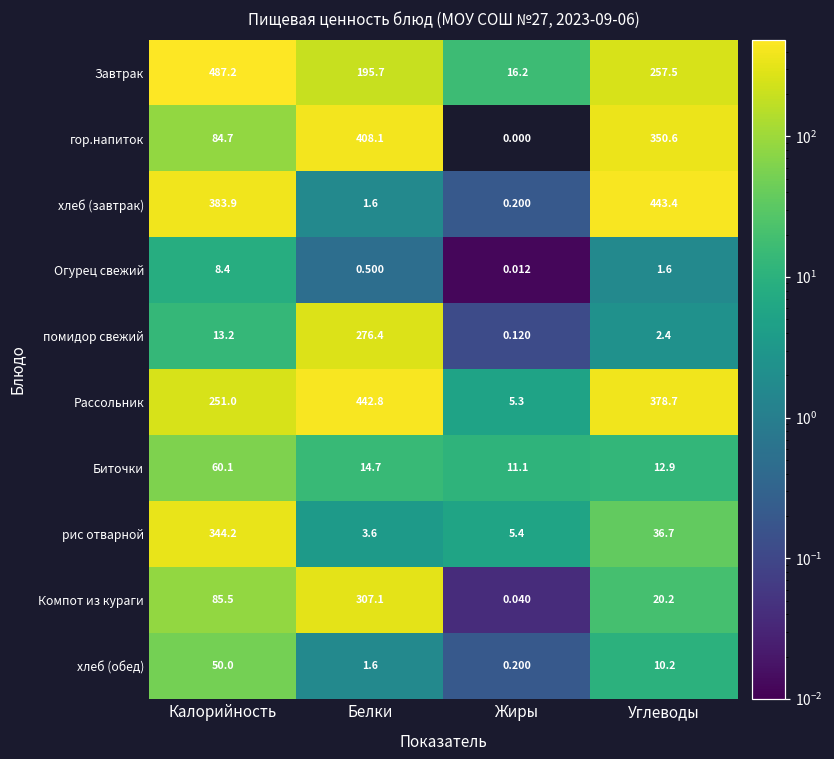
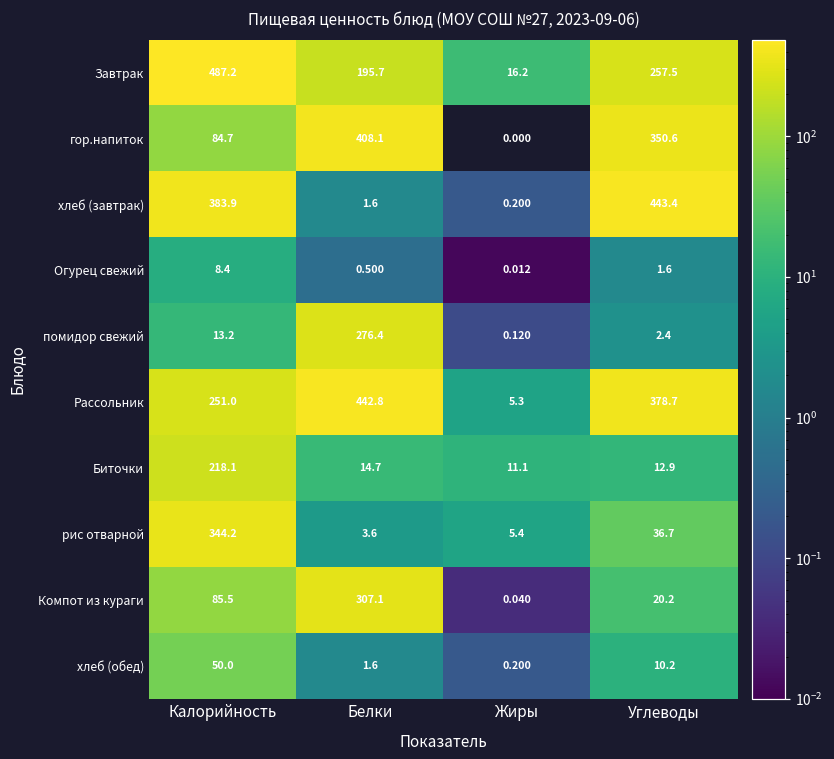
Биточки, Калорийность: 60.1 -> 218.1
